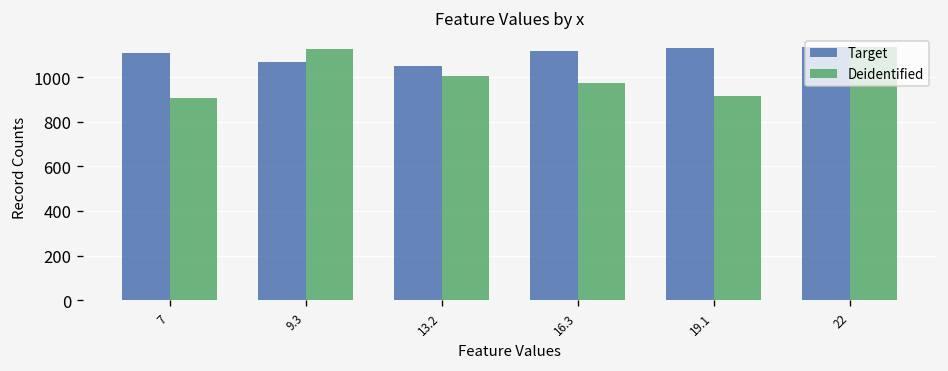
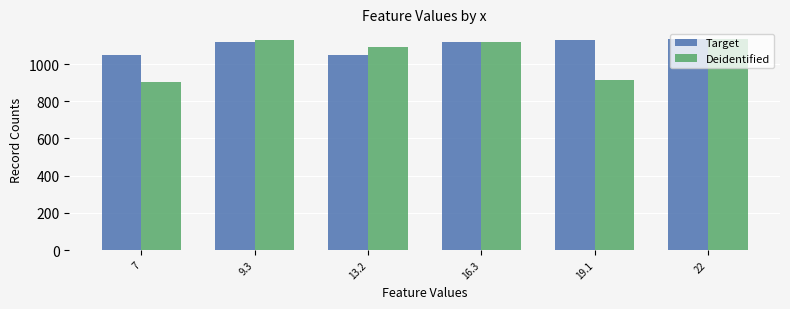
Target, 7: 1110 -> 1050
Target, 9.3: 1070 -> 1120
Deidentified, 13.2: 1000 -> 1090
Deidentified, 16.3: 970 -> 1120
